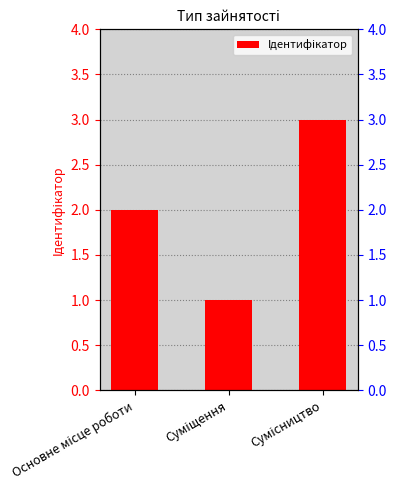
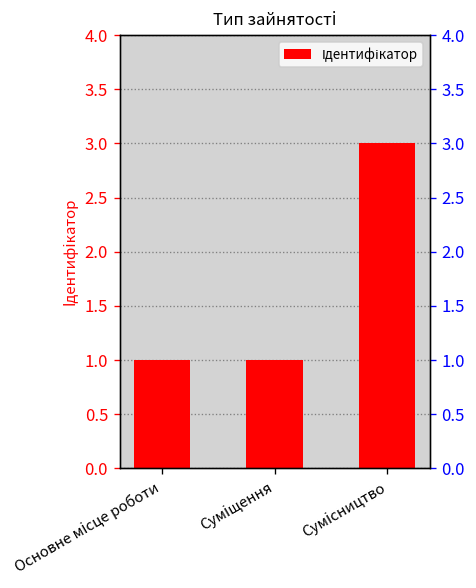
Основне місце роботи: 2 -> 1
